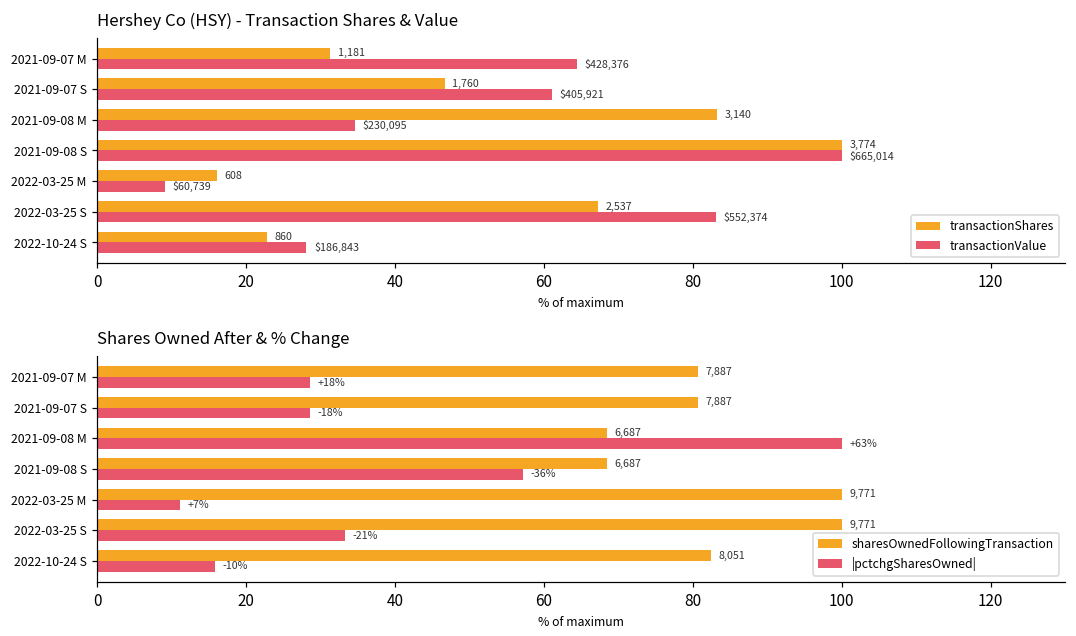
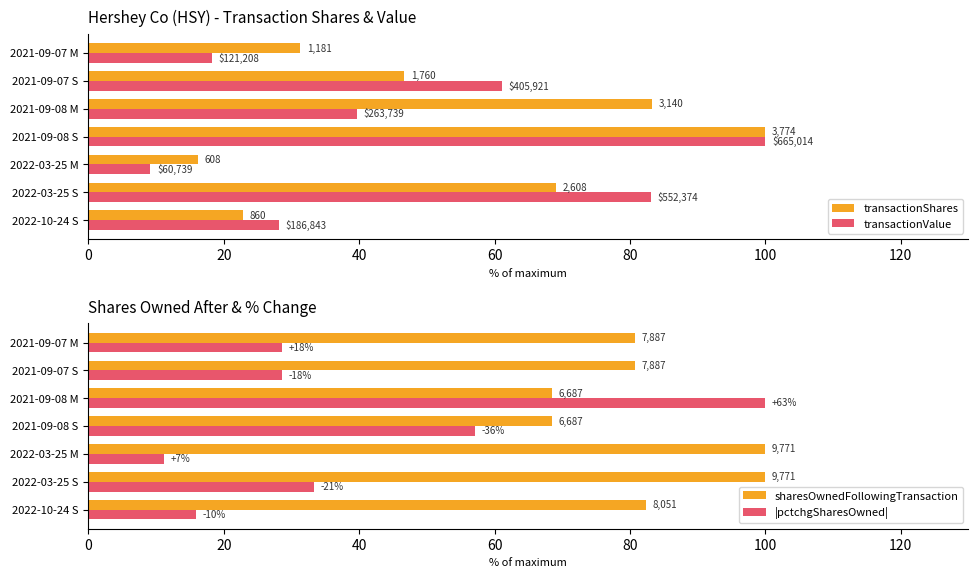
Hershey Co (HSY) - Transaction Shares & Value, transactionValue, 2021-09-07 M: $428,376 -> $121,208
Hershey Co (HSY) - Transaction Shares & Value, transactionValue, 2021-09-08 M: $230,095 -> $263,739
Hershey Co (HSY) - Transaction Shares & Value, transactionShares, 2022-03-25 S: 2,537 -> 2,608
